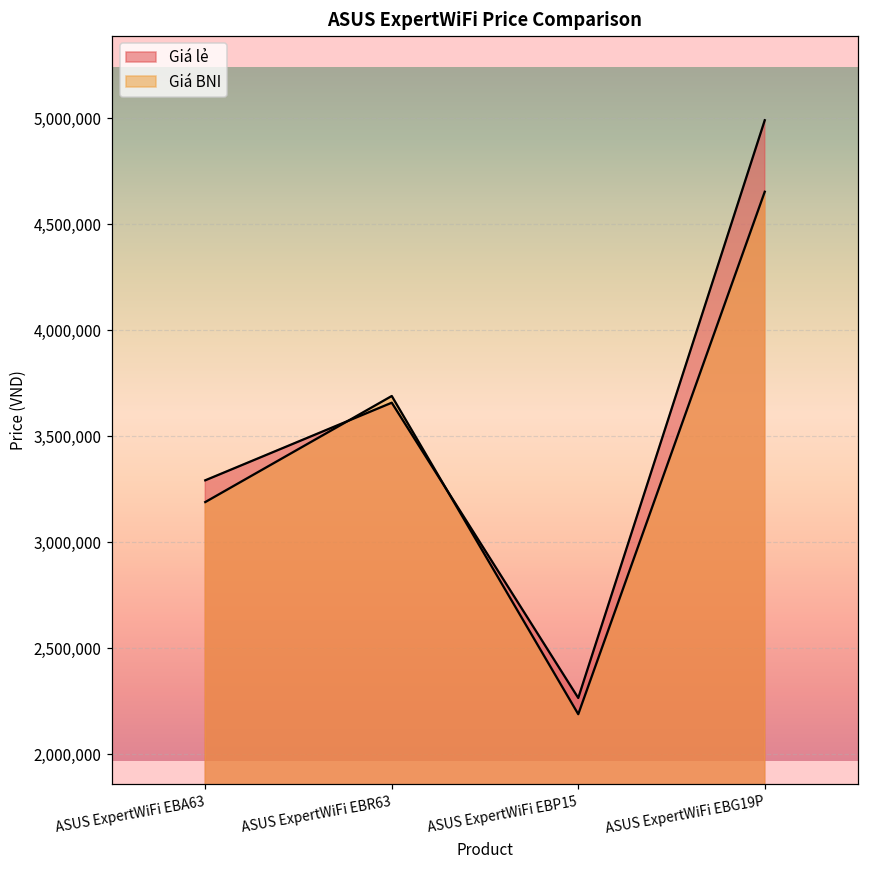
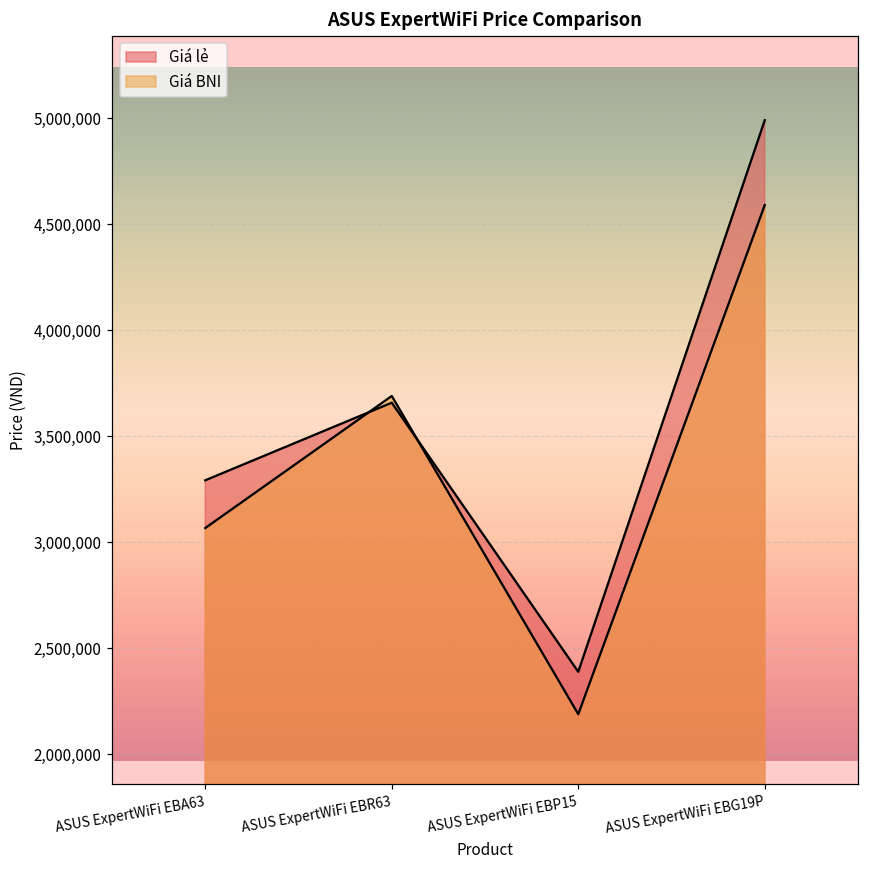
Giá BNI, ASUS ExpertWiFi EBA63: 3,190,000 -> 3,070,000
Giá lẻ, ASUS ExpertWiFi EBP15: 2,270,000 -> 2,390,000
Giá BNI, ASUS ExpertWiFi EBG19P: 4,650,000 -> 4,590,000
